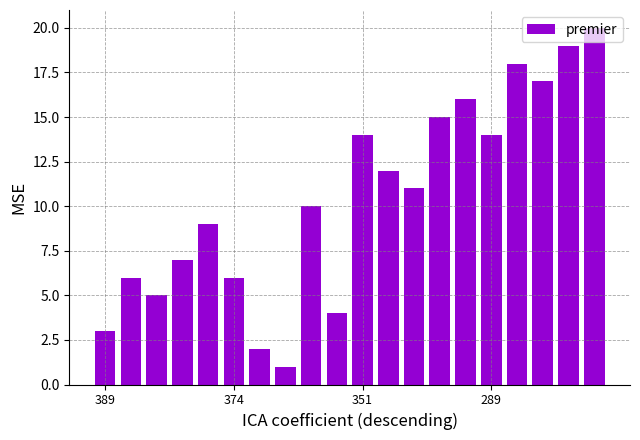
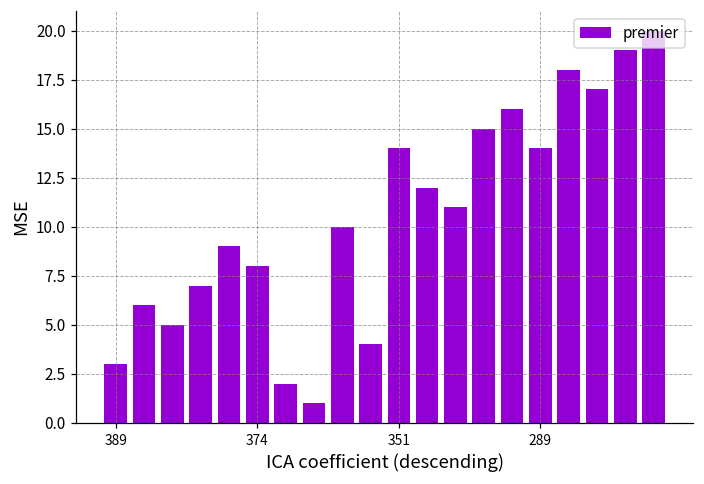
374: 6 -> 8
